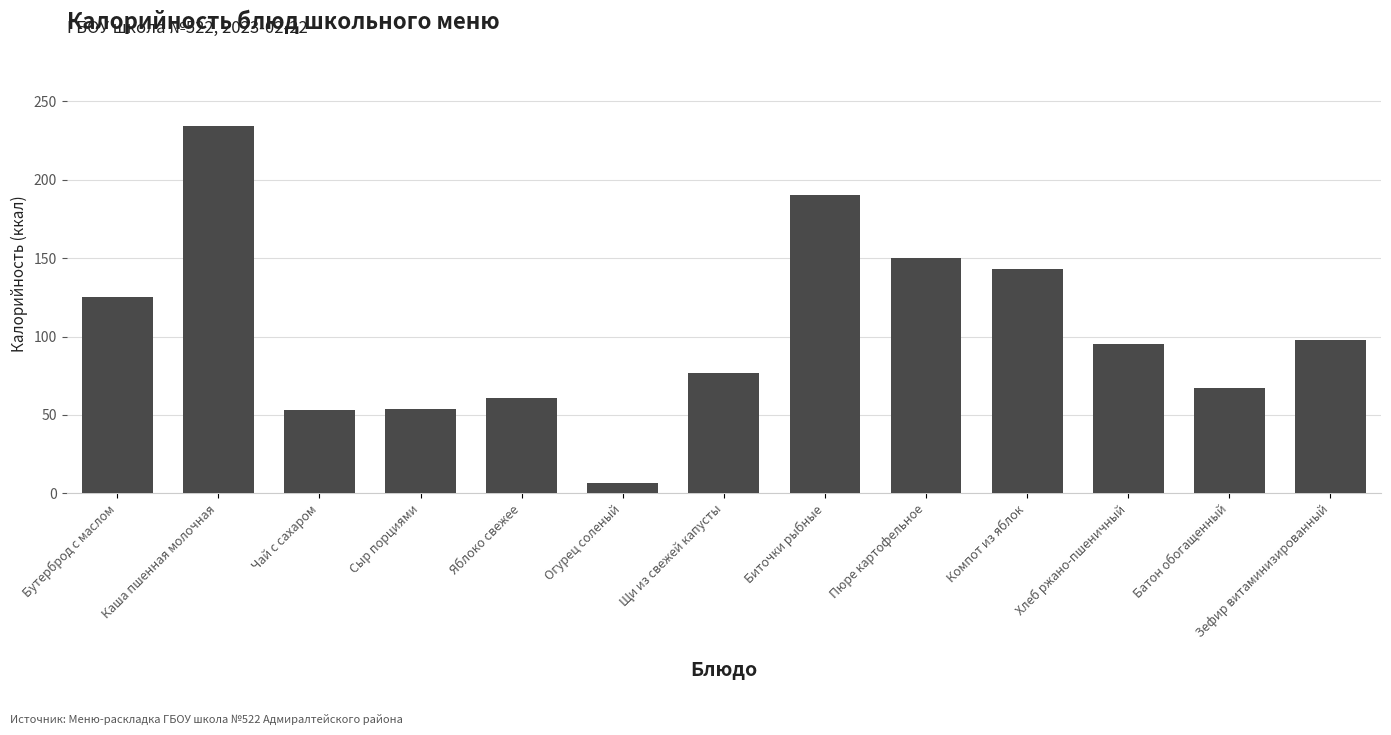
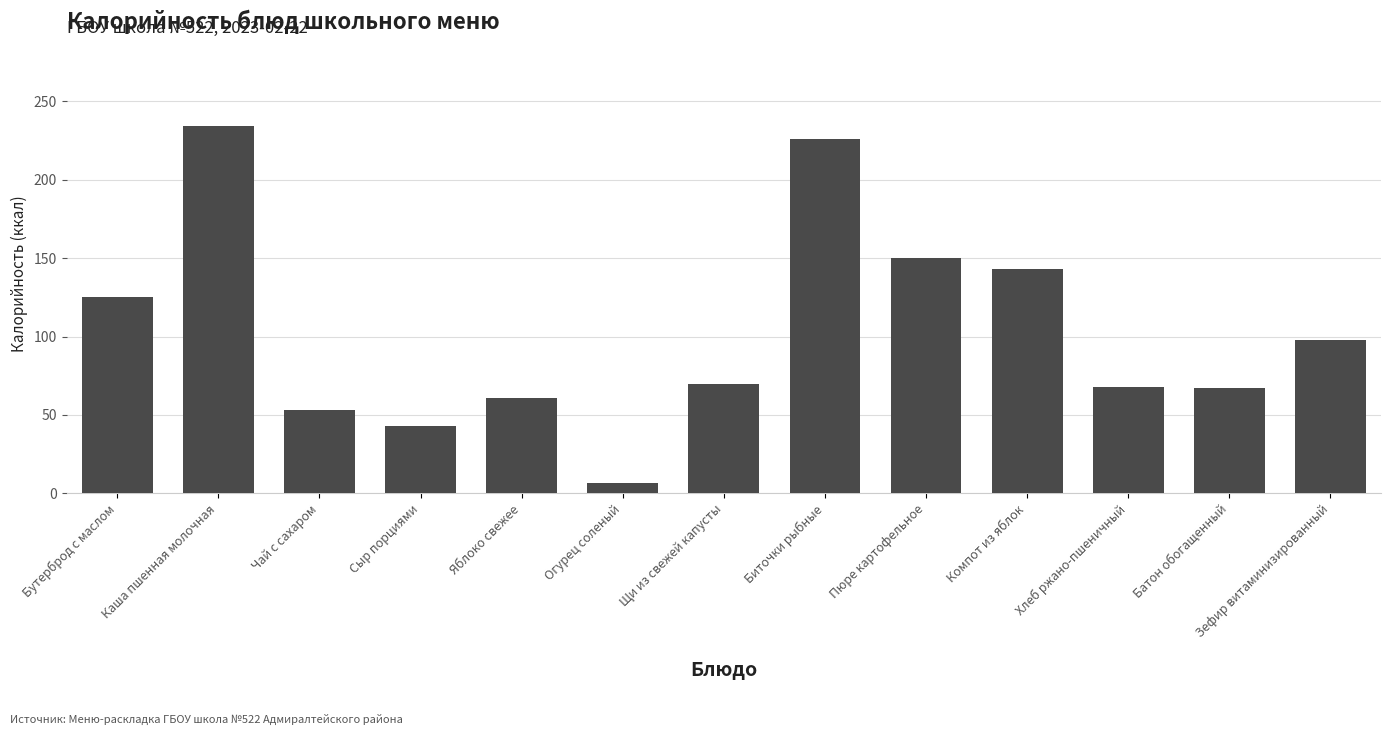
Сыр порциями: 54 -> 43
Щи из свежей капусты: 77 -> 70
Биточки рыбные: 190 -> 226
Хлеб ржано-пшеничный: 95 -> 68
